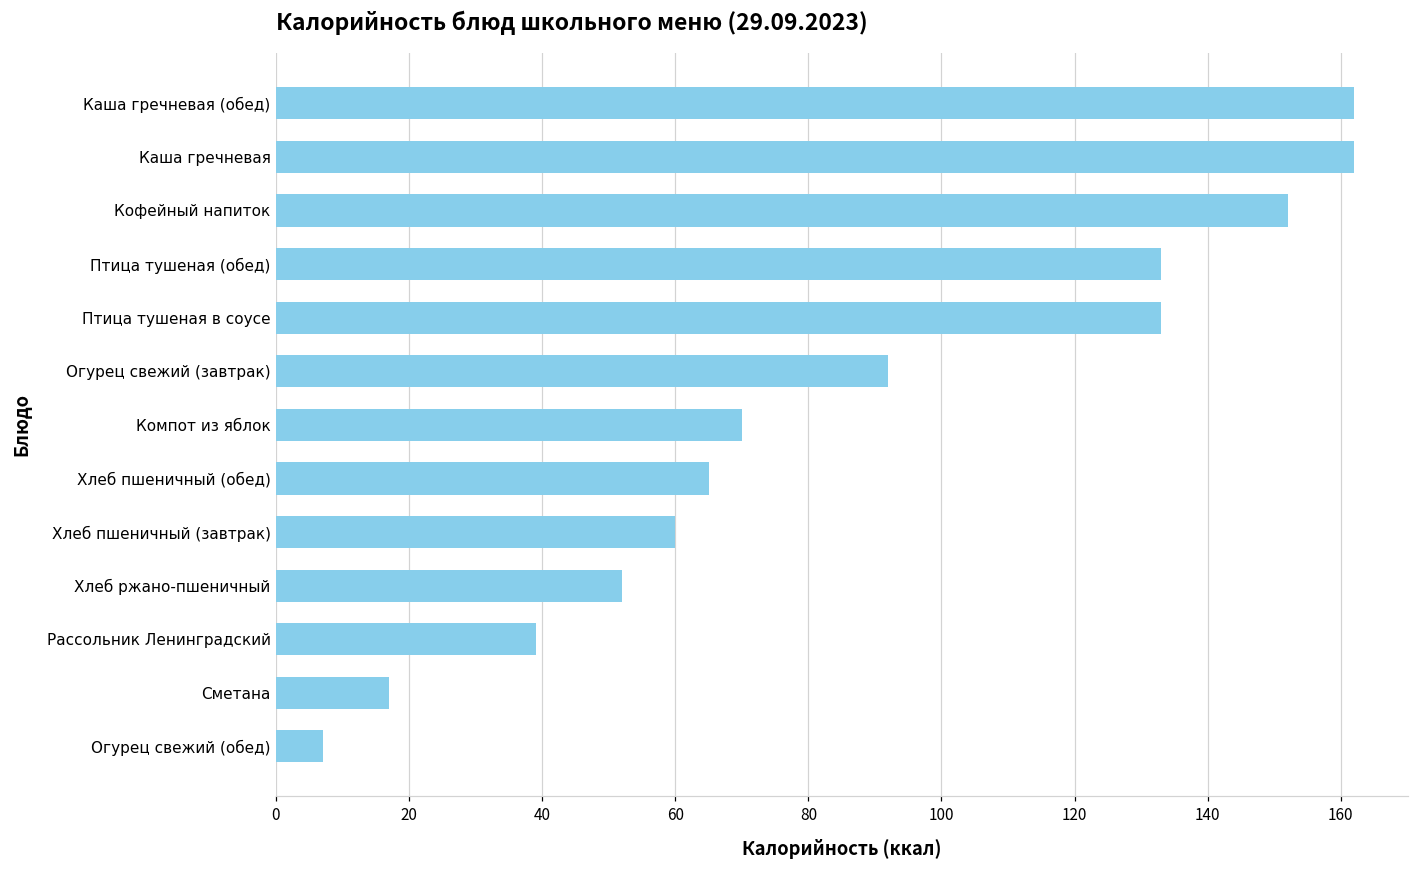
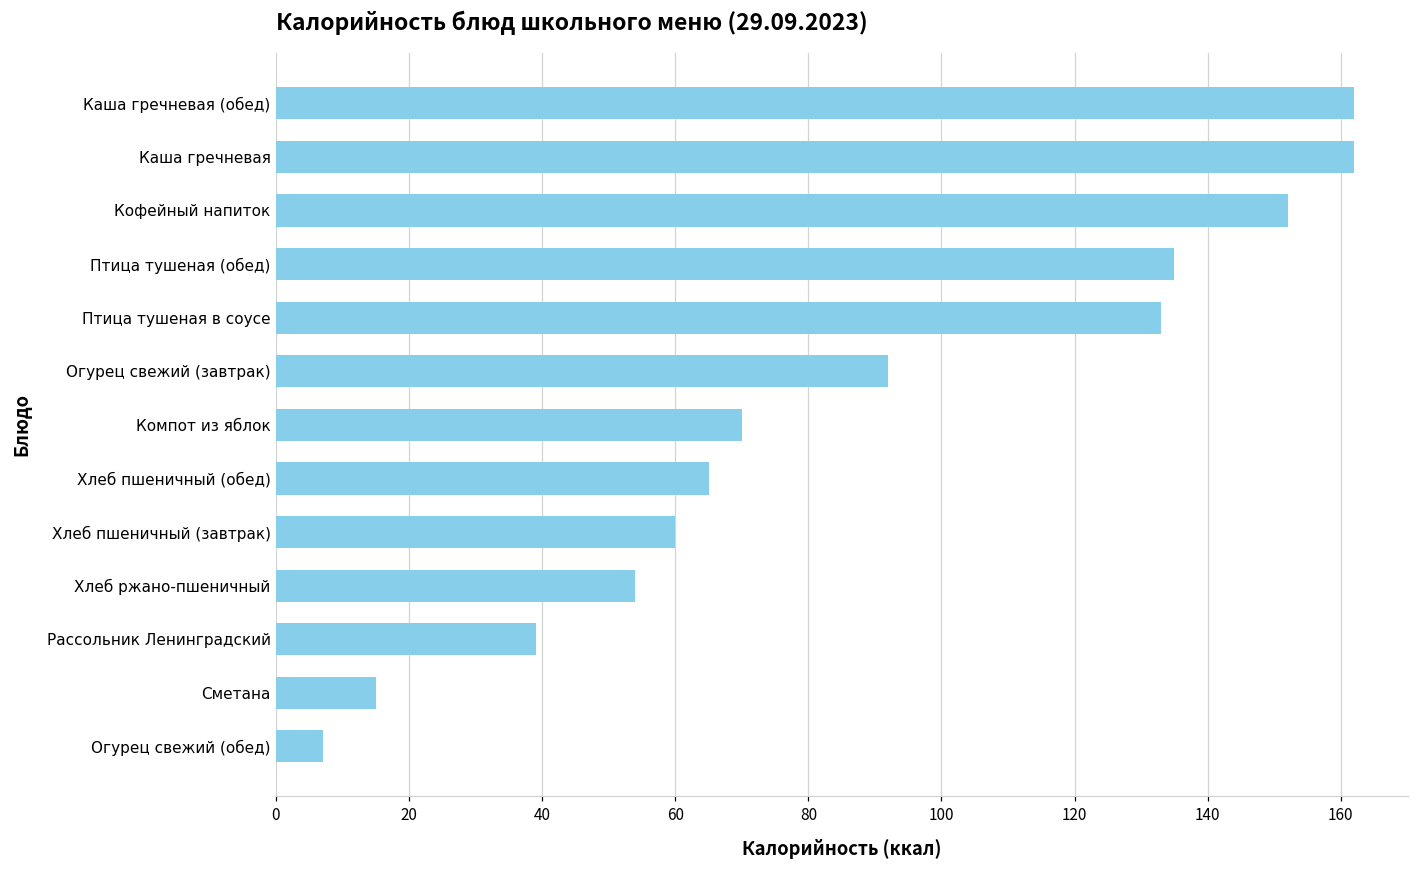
Птица тушеная (обед): 133 -> 135
Хлеб ржано-пшеничный: 52 -> 54
Сметана: 17 -> 15
